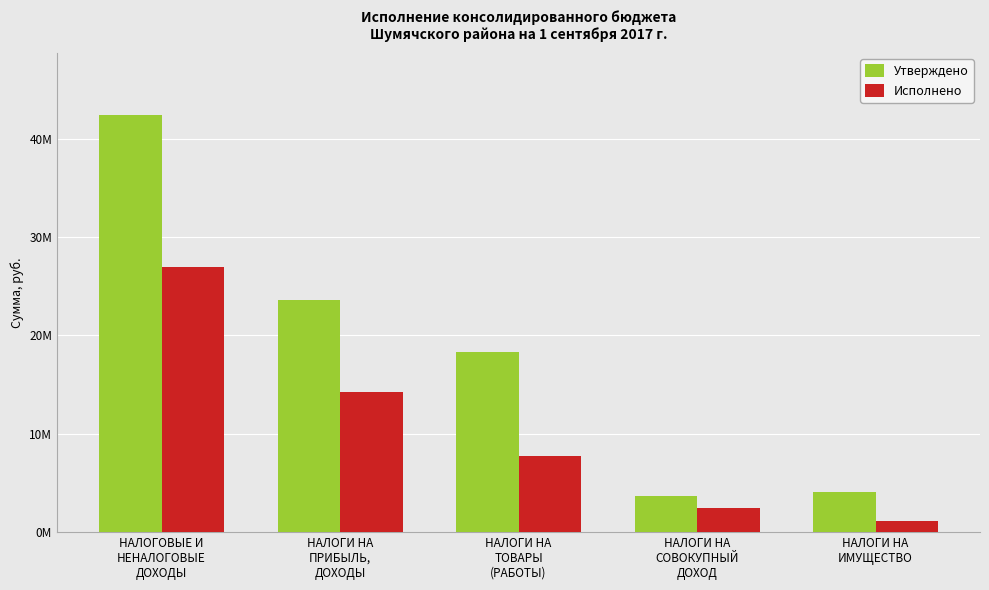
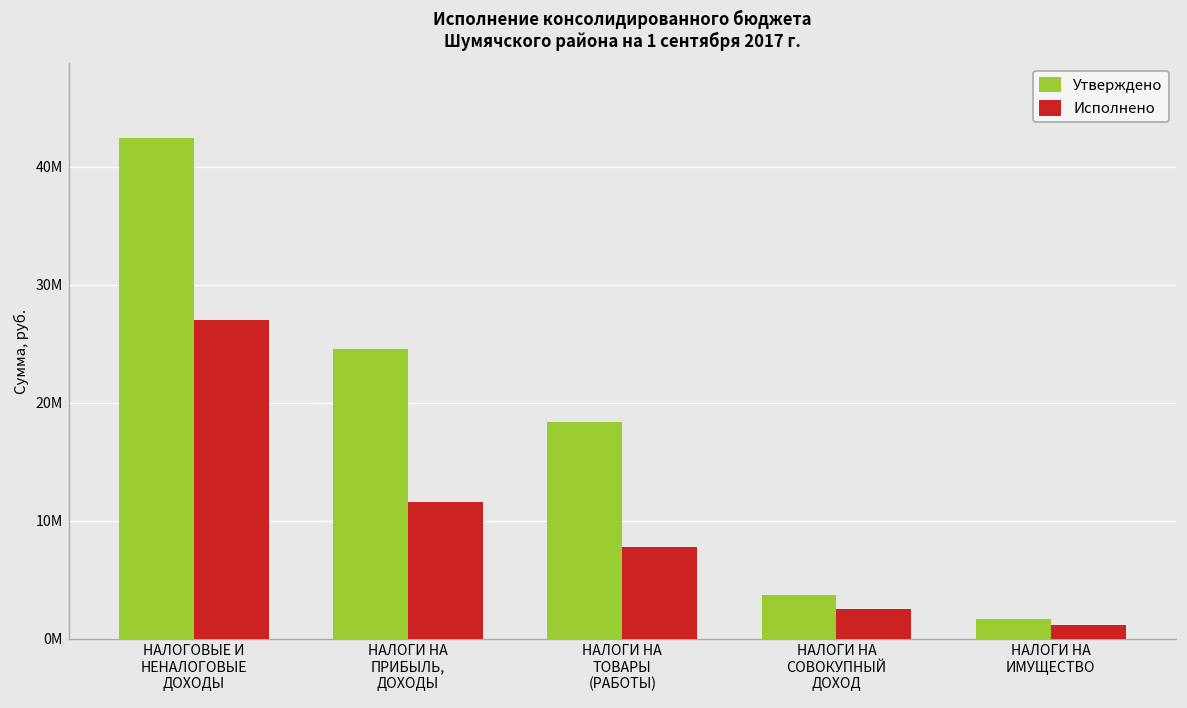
Утверждено, НАЛОГИ НА ПРИБЫЛЬ, ДОХОДЫ: 24М -> 25М
Исполнено, НАЛОГИ НА ПРИБЫЛЬ, ДОХОДЫ: 14М -> 12М
Утверждено, НАЛОГИ НА ИМУЩЕСТВО: 4М -> 2М
